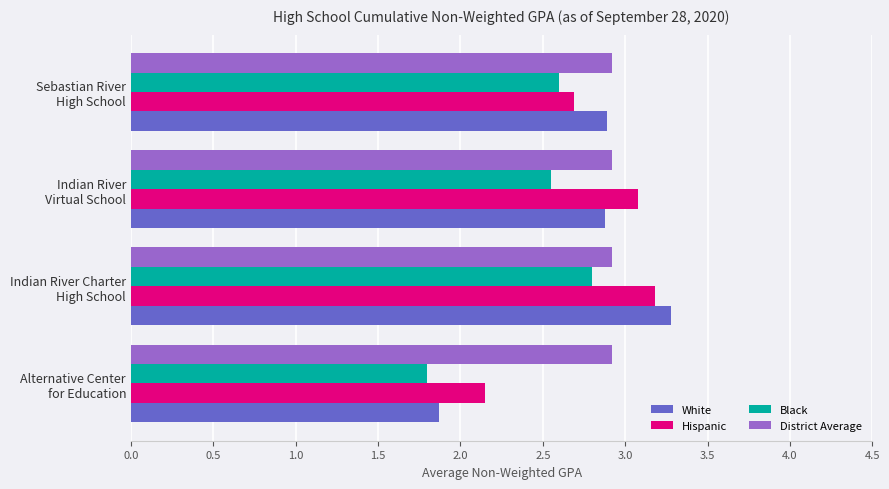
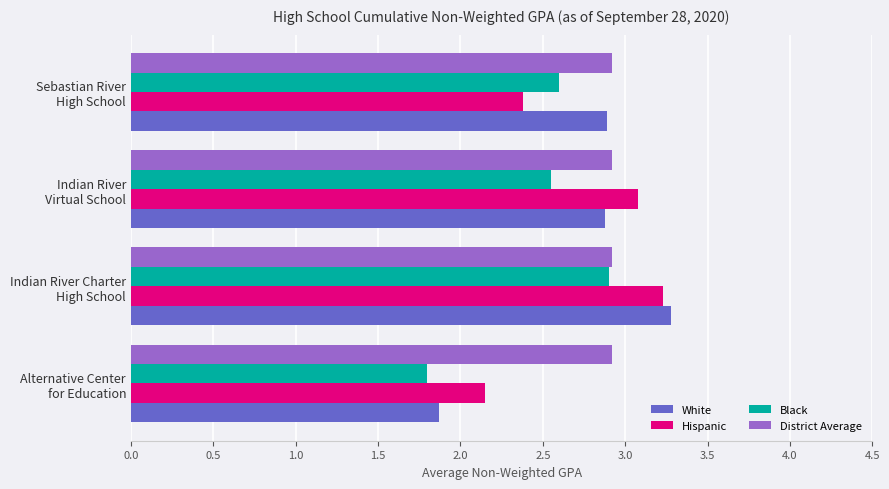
Hispanic, Sebastian River High School: 2.69 -> 2.38
Black, Indian River Charter High School: 2.8 -> 2.9
Hispanic, Indian River Charter High School: 3.18 -> 3.23
